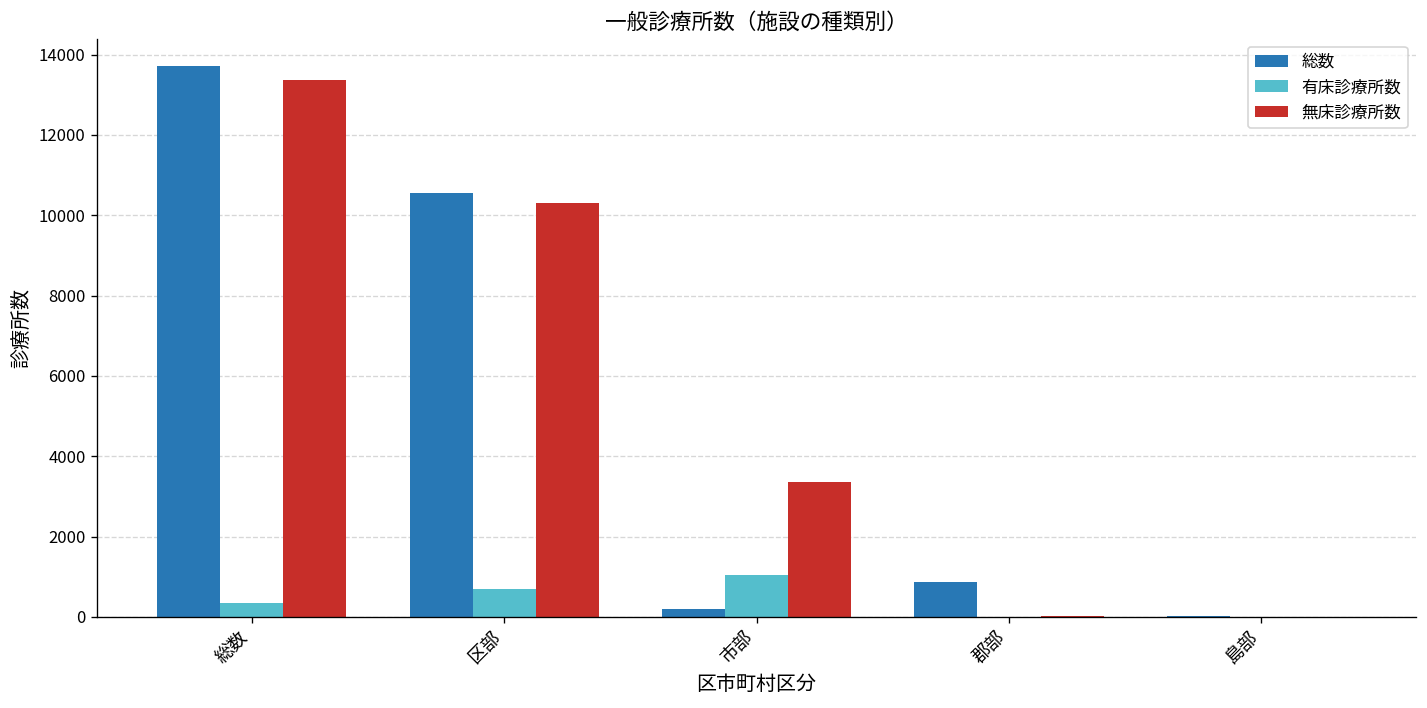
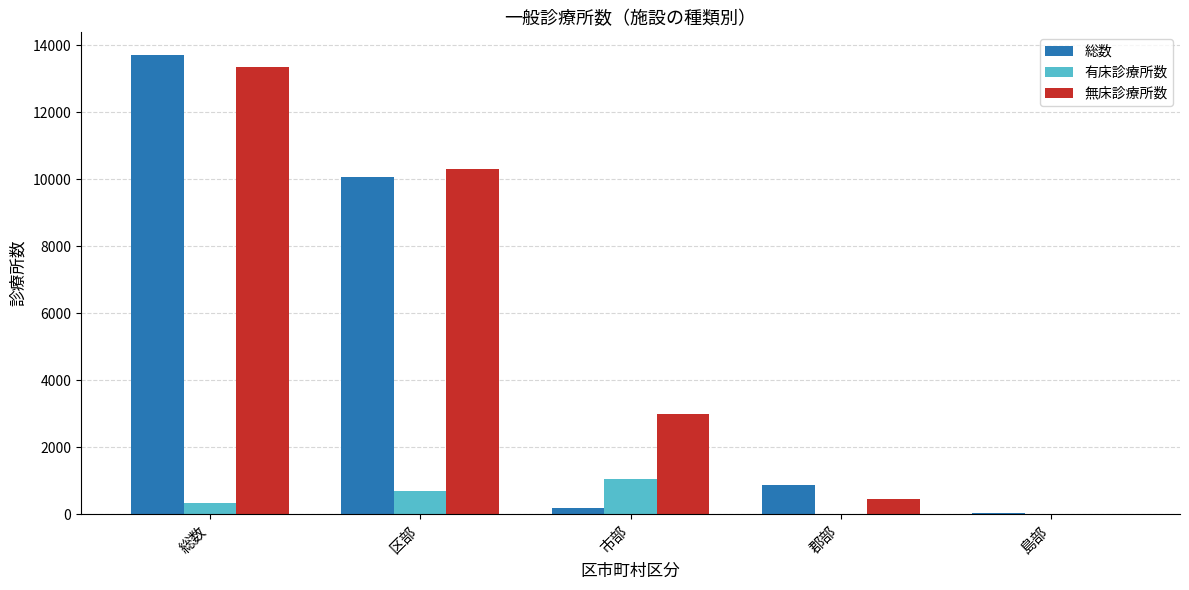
総数, 区部: 10600 -> 10100
無床診療所数, 市部: 3400 -> 3000
無床診療所数, 郡部: 0 -> 500
